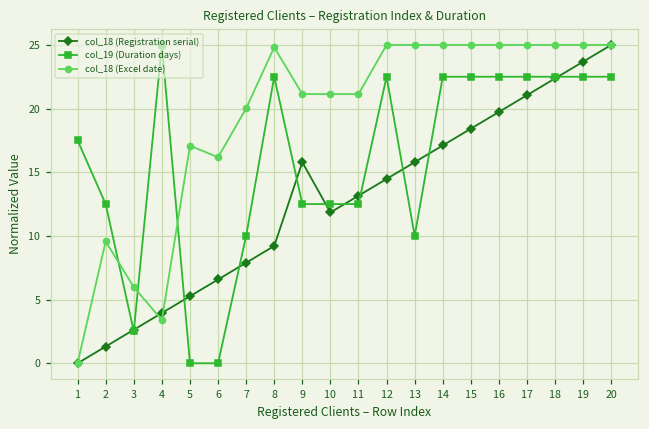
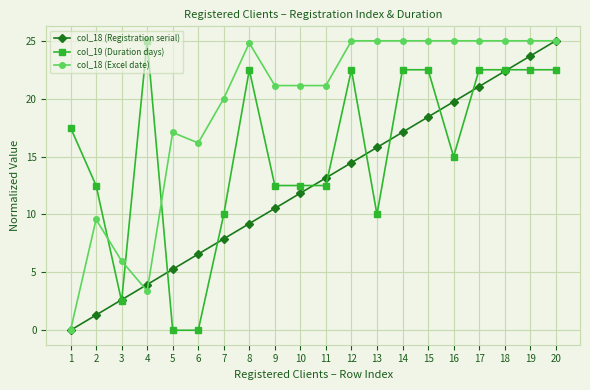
col_18 (Registration serial), 9: 15.8 -> 10.5
col_19 (Duration days), 16: 22.5 -> 15.0
